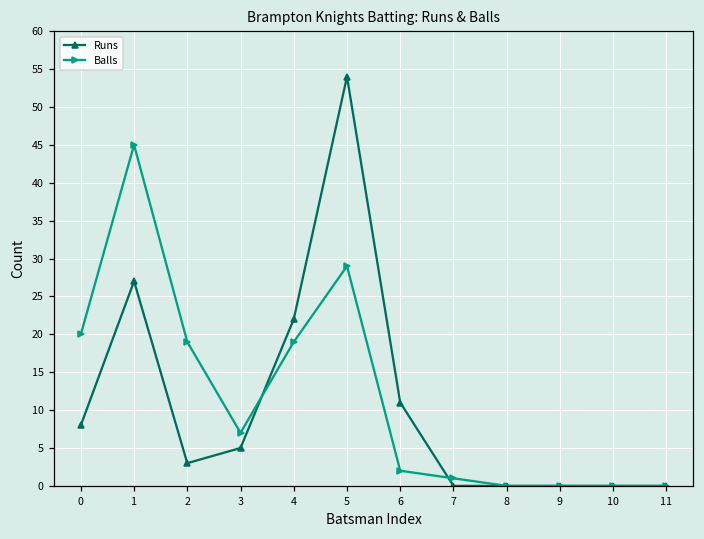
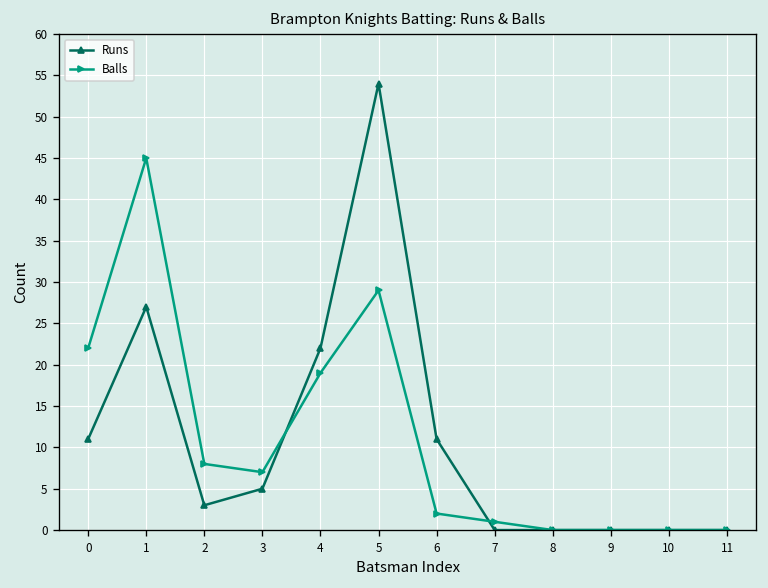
Runs, 0: 8 -> 11
Balls, 0: 20 -> 22
Balls, 2: 19 -> 8
